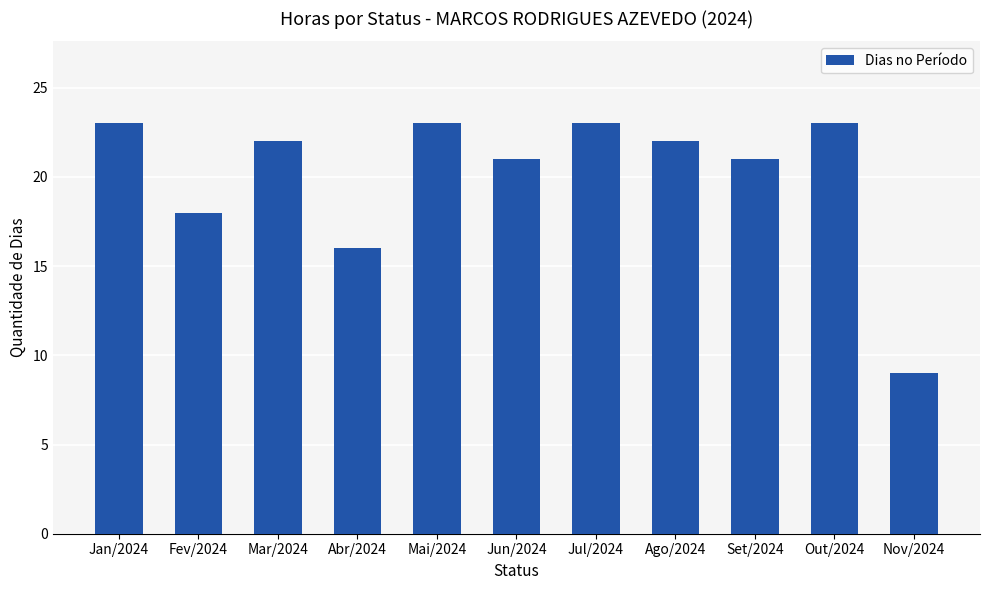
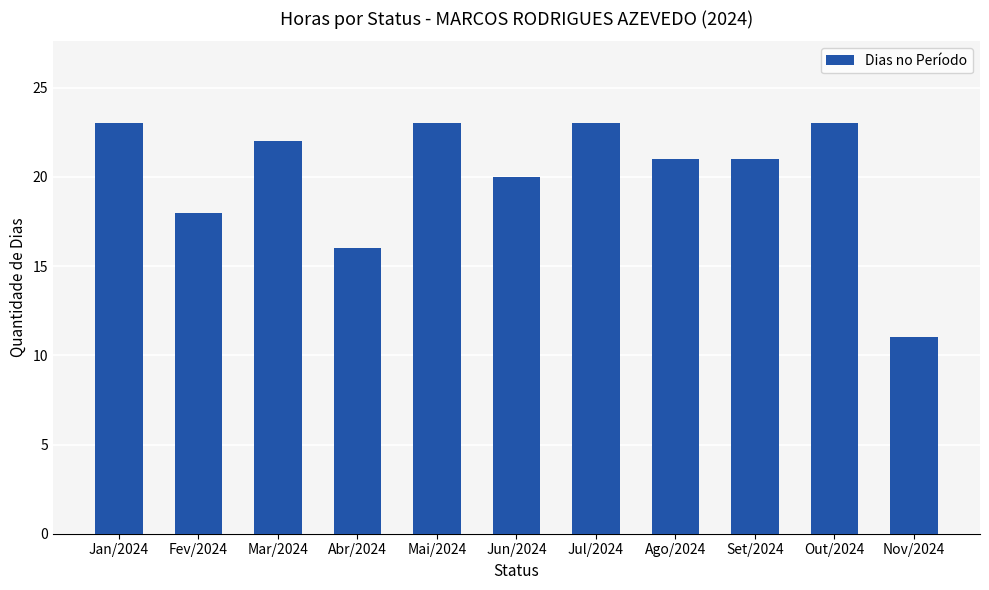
Jun/2024: 21 -> 20
Ago/2024: 22 -> 21
Nov/2024: 9 -> 11
